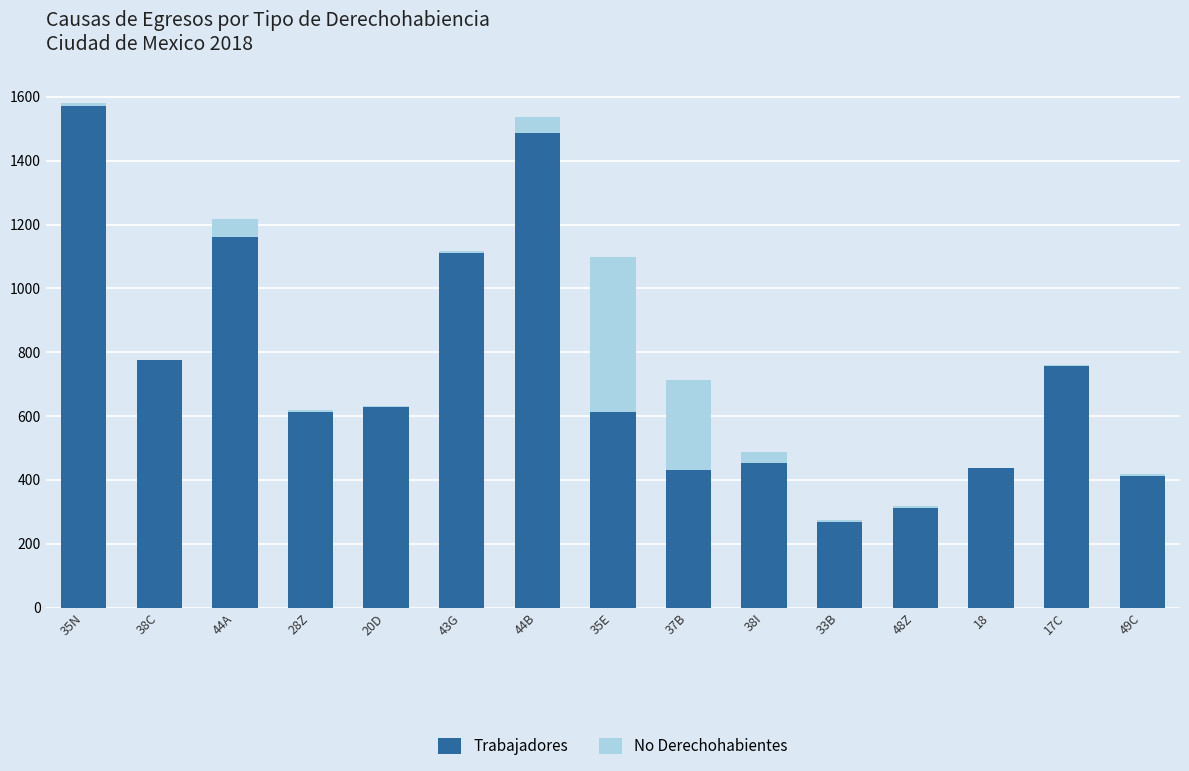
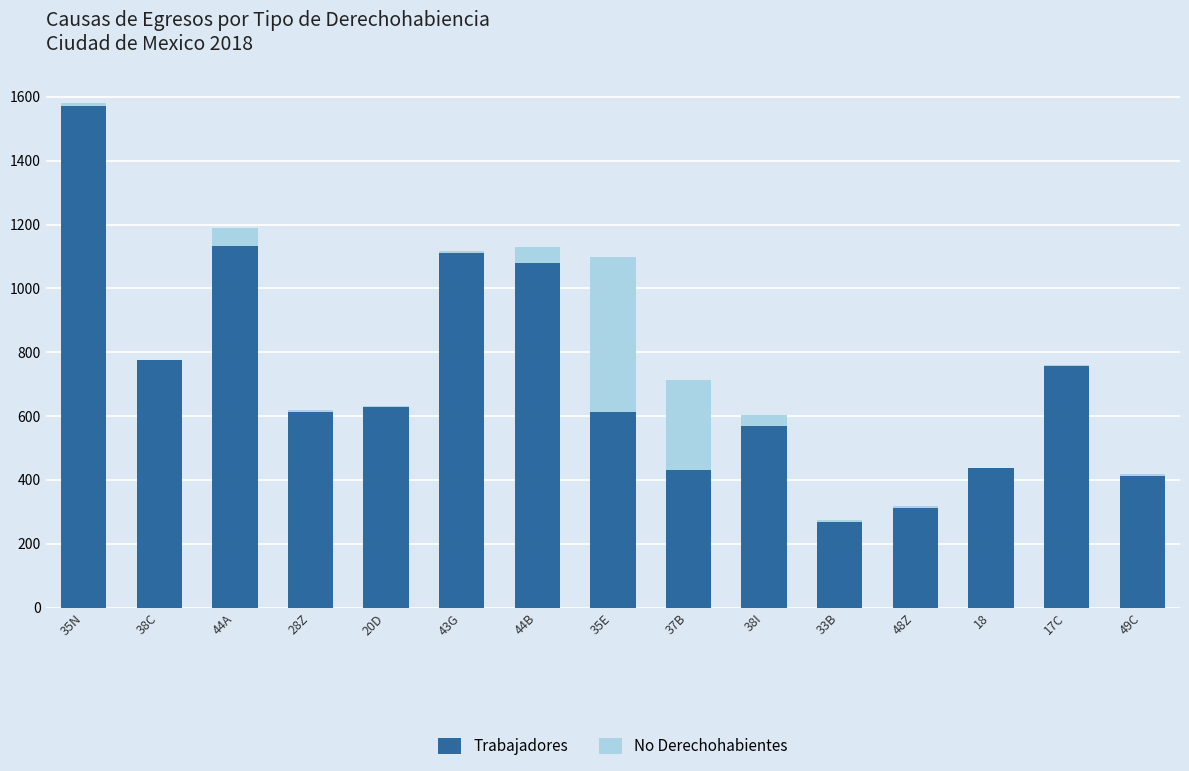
Trabajadores, 44A: 1160 -> 1130
Trabajadores, 44B: 1490 -> 1080
Trabajadores, 38I: 450 -> 570
